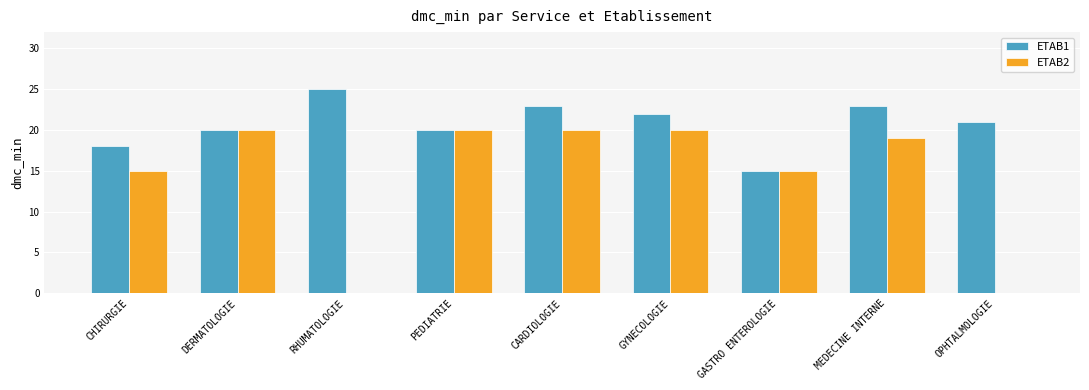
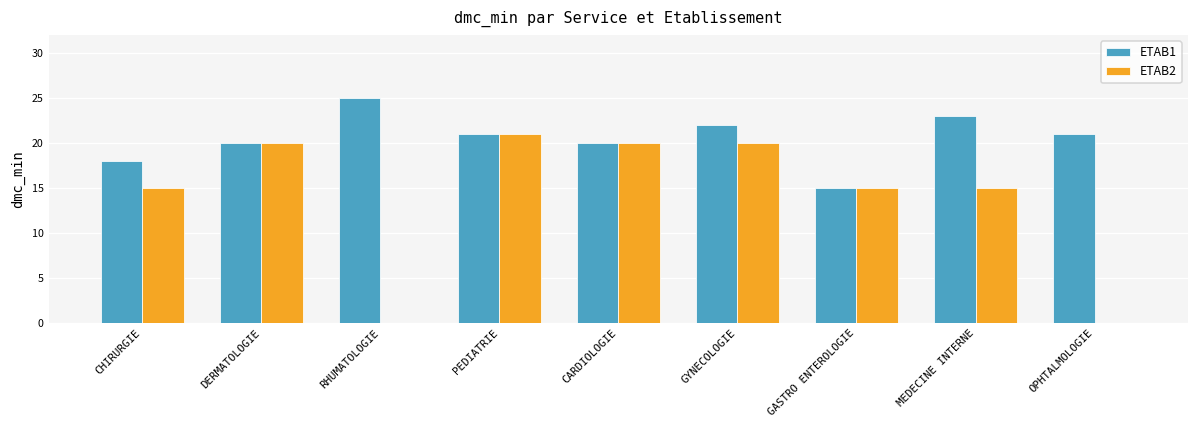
ETAB1, PEDIATRIE: 20 -> 21
ETAB2, PEDIATRIE: 20 -> 21
ETAB1, CARDIOLOGIE: 23 -> 20
ETAB2, MEDECINE INTERNE: 19 -> 15
